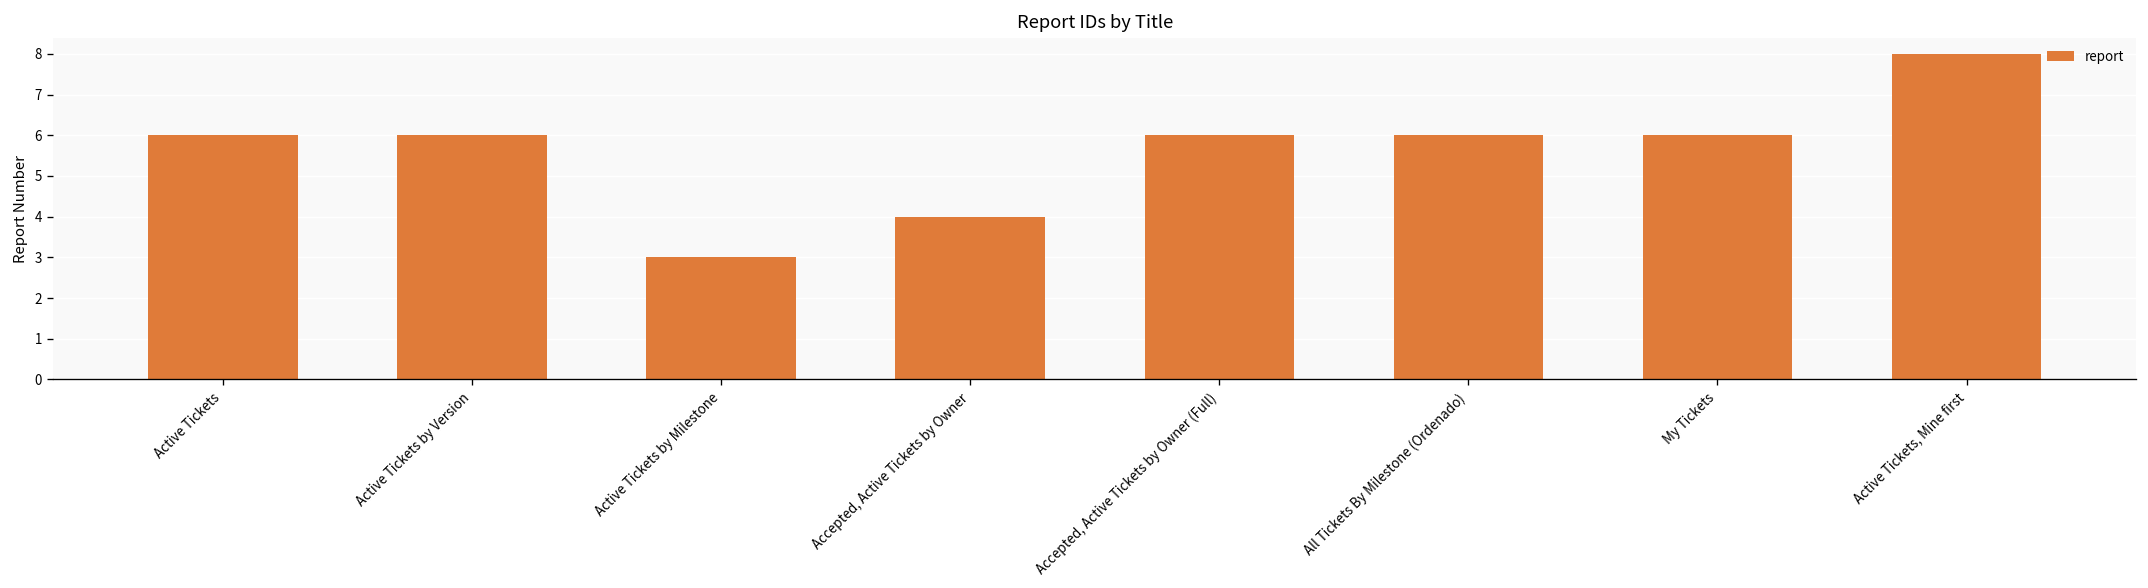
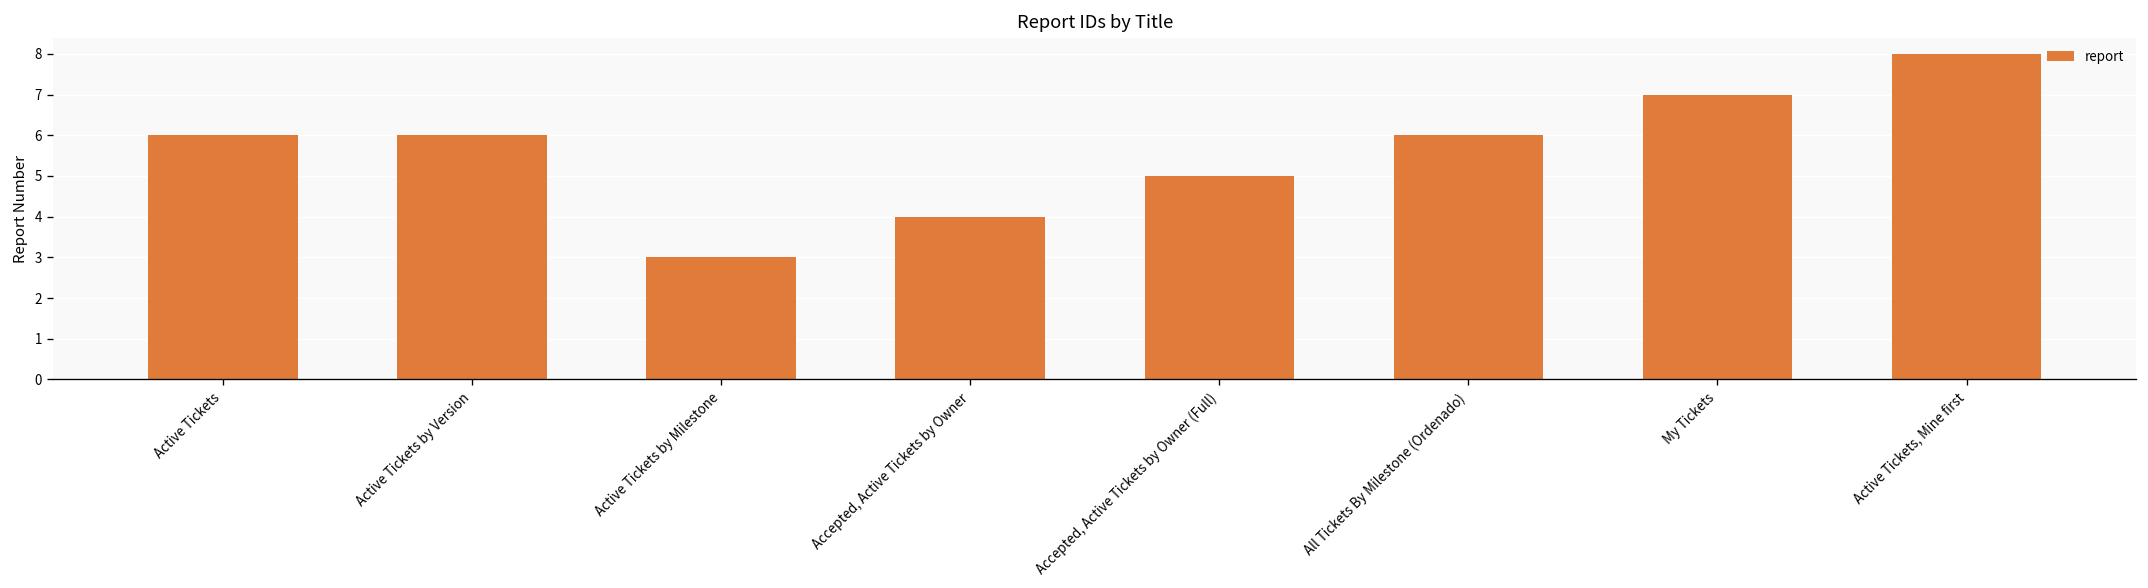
Accepted, Active Tickets by Owner (Full): 6 -> 5
My Tickets: 6 -> 7
